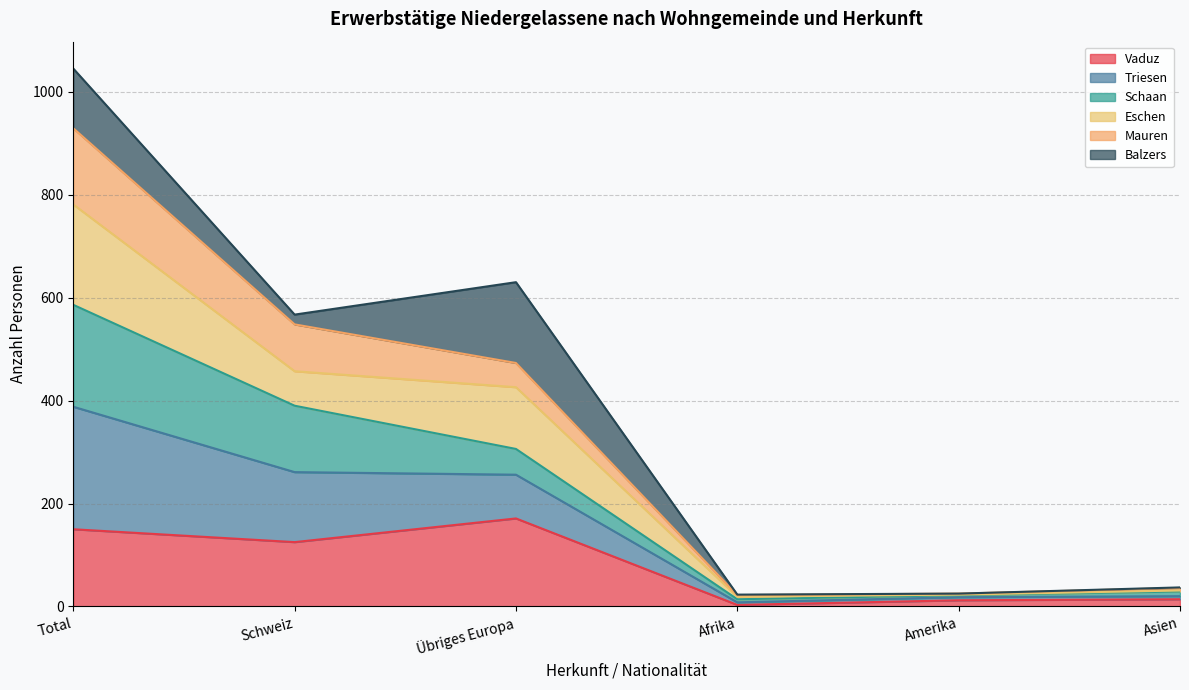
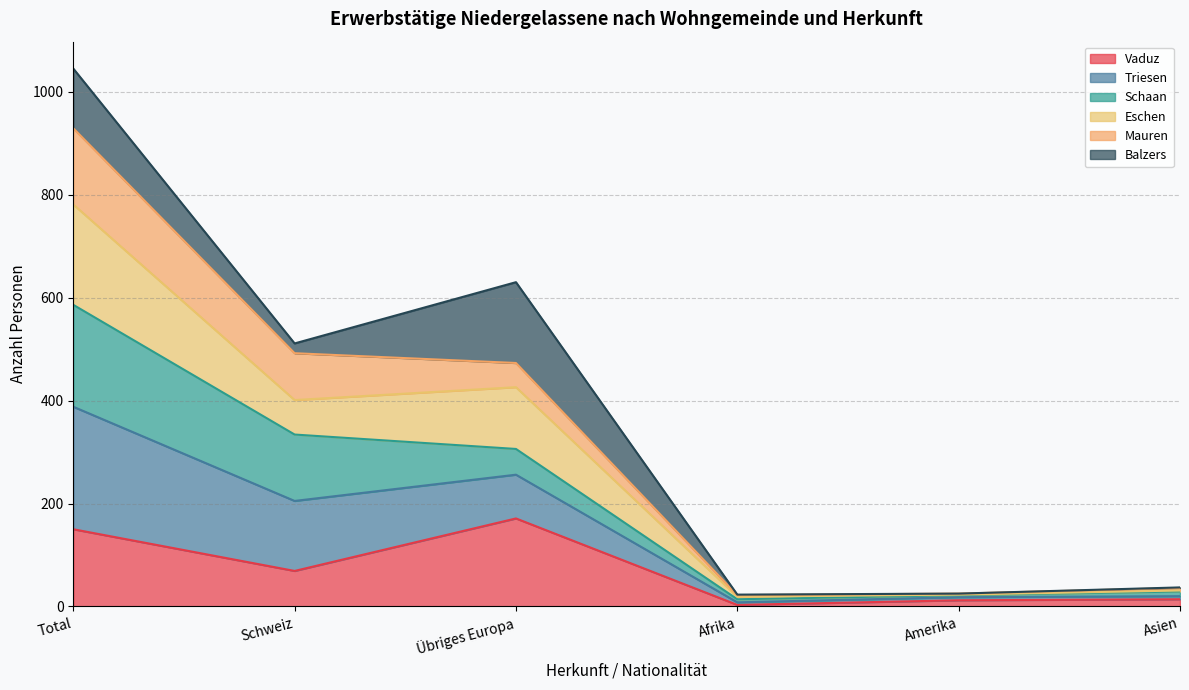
Vaduz, Schweiz: 130 -> 70
